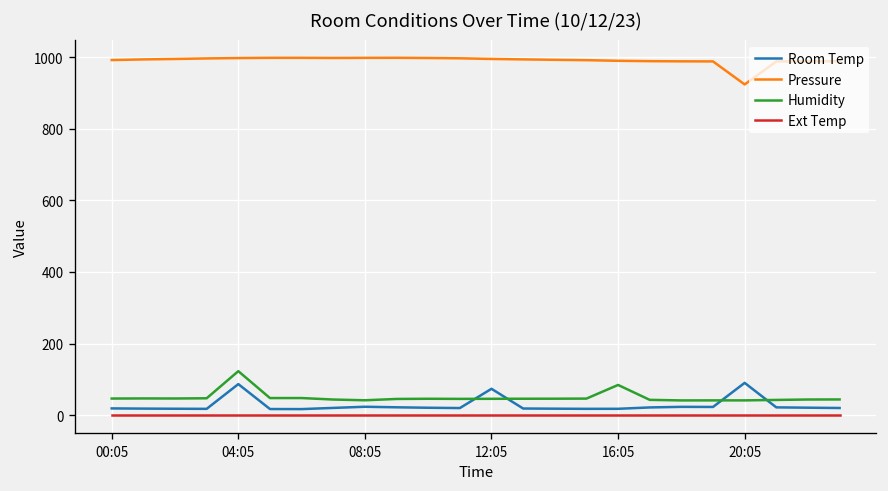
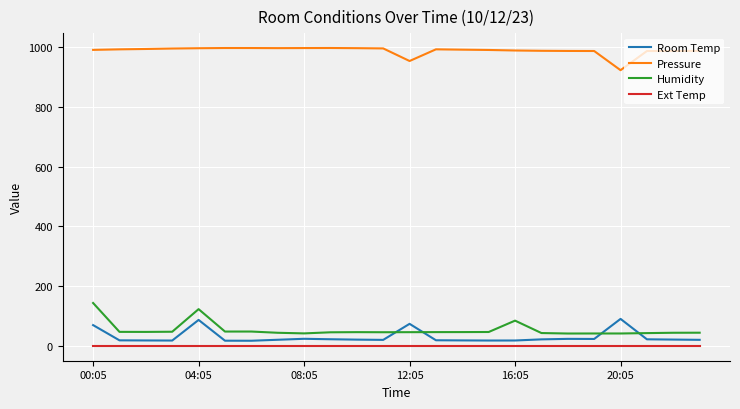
Room Temp, 00:05: 20 -> 70
Humidity, 00:05: 50 -> 140
Pressure, 12:05: 990 -> 950
